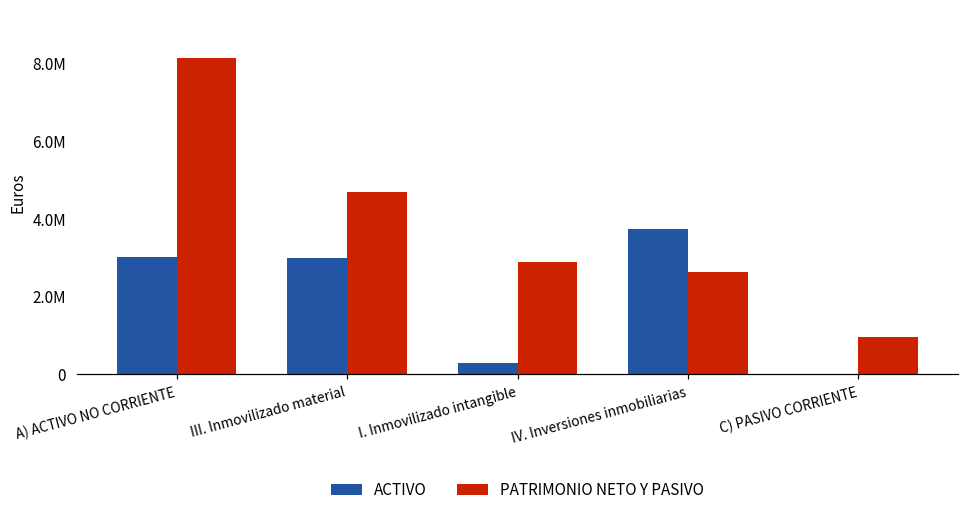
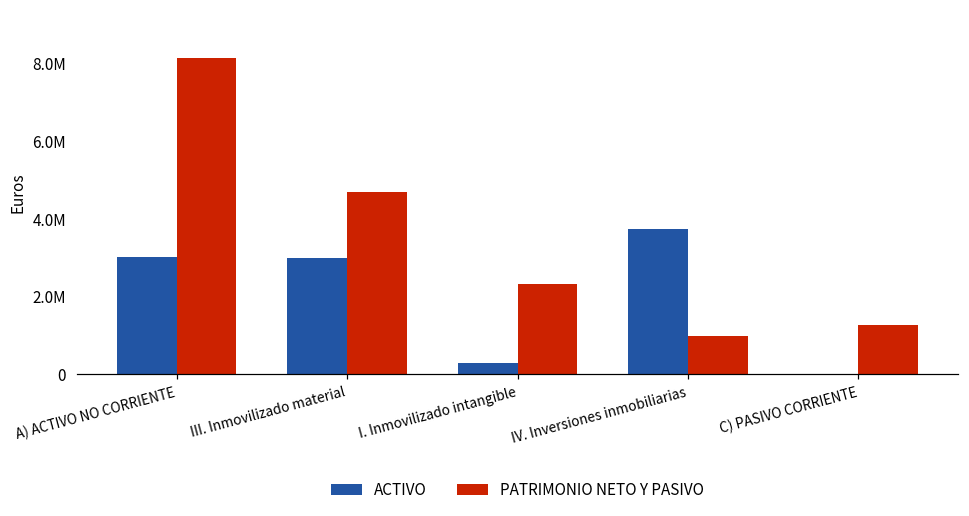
PATRIMONIO NETO Y PASIVO, I. Inmovilizado intangible: 2900000 -> 2300000
PATRIMONIO NETO Y PASIVO, IV. Inversiones inmobiliarias: 2600000 -> 1000000
PATRIMONIO NETO Y PASIVO, C) PASIVO CORRIENTE: 1000000 -> 1300000
